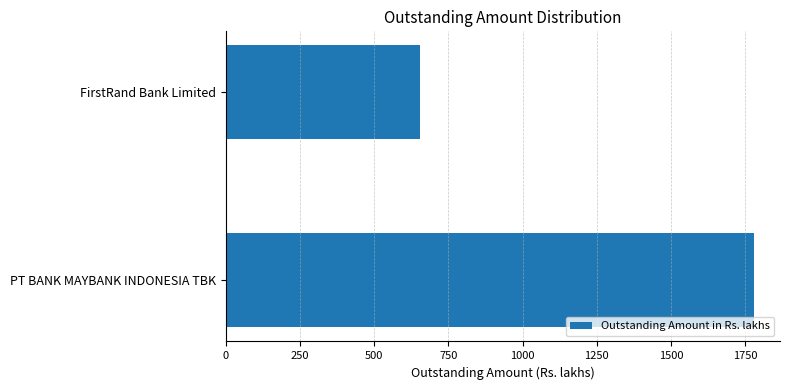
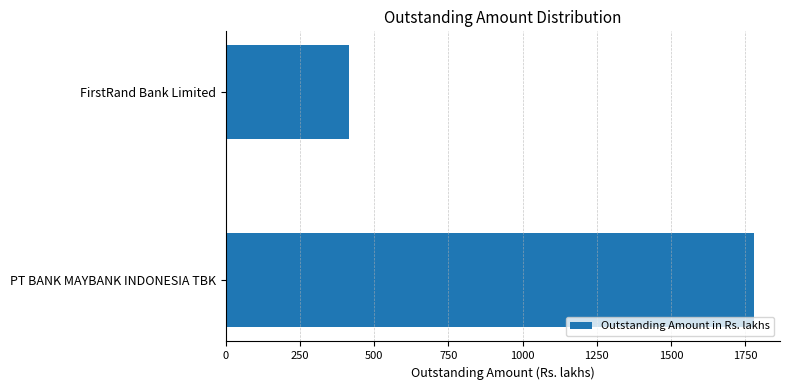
FirstRand Bank Limited: 650 -> 420
